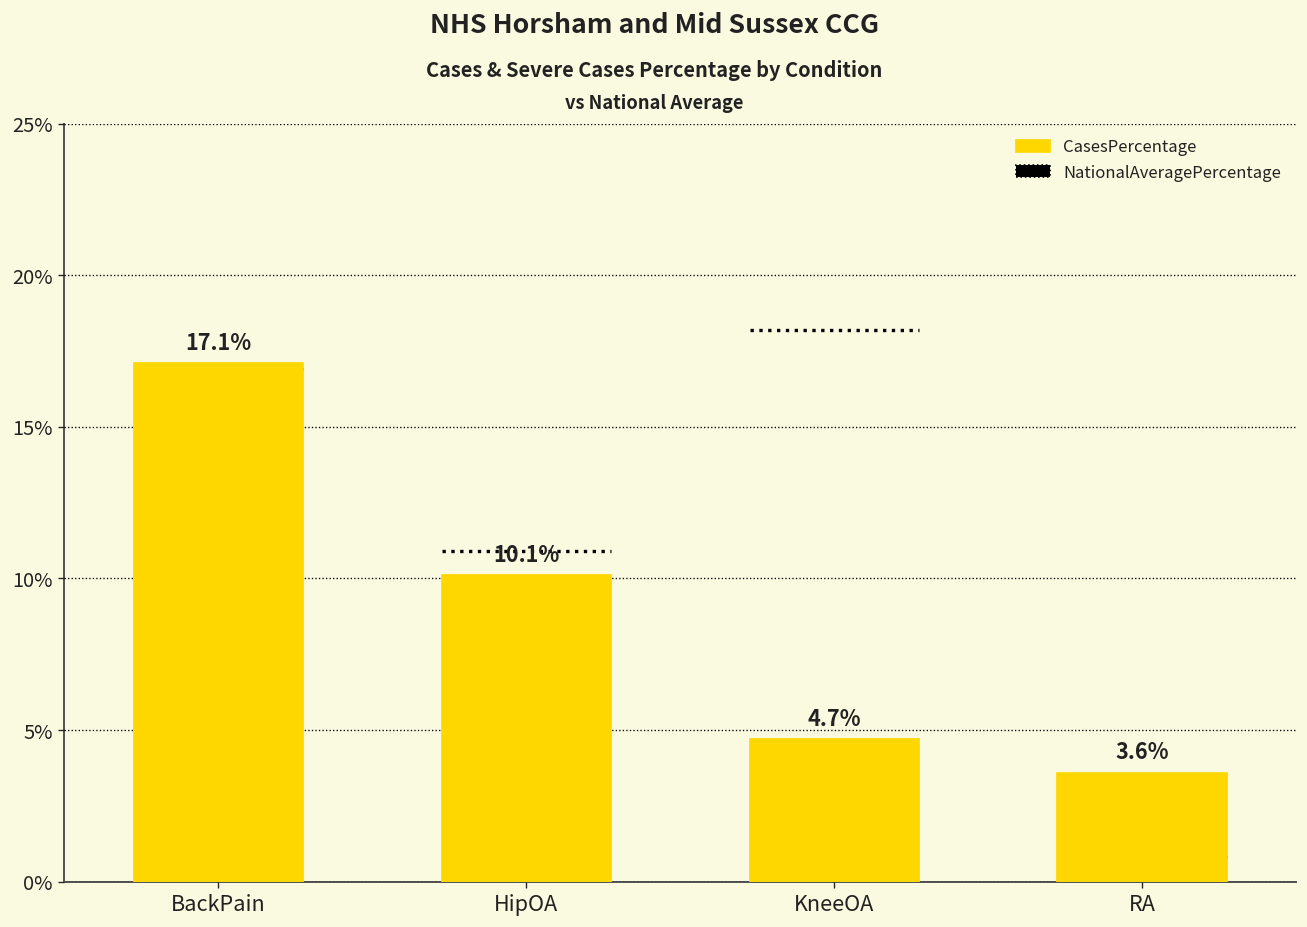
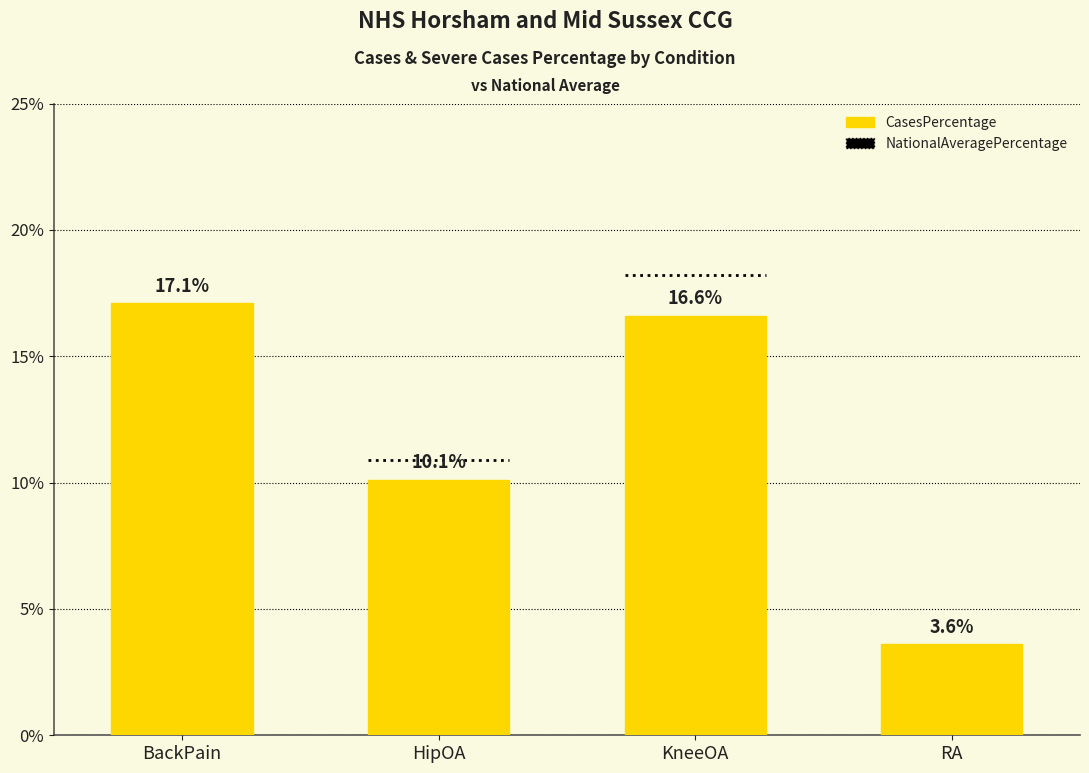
KneeOA: 4.7% -> 16.6%
